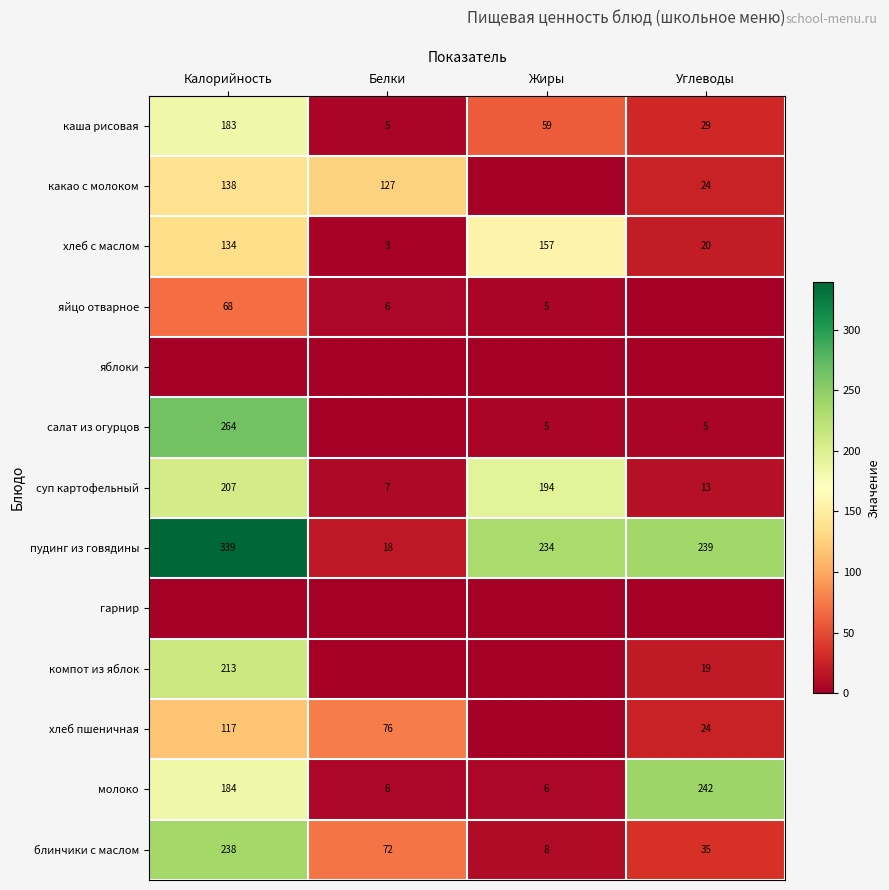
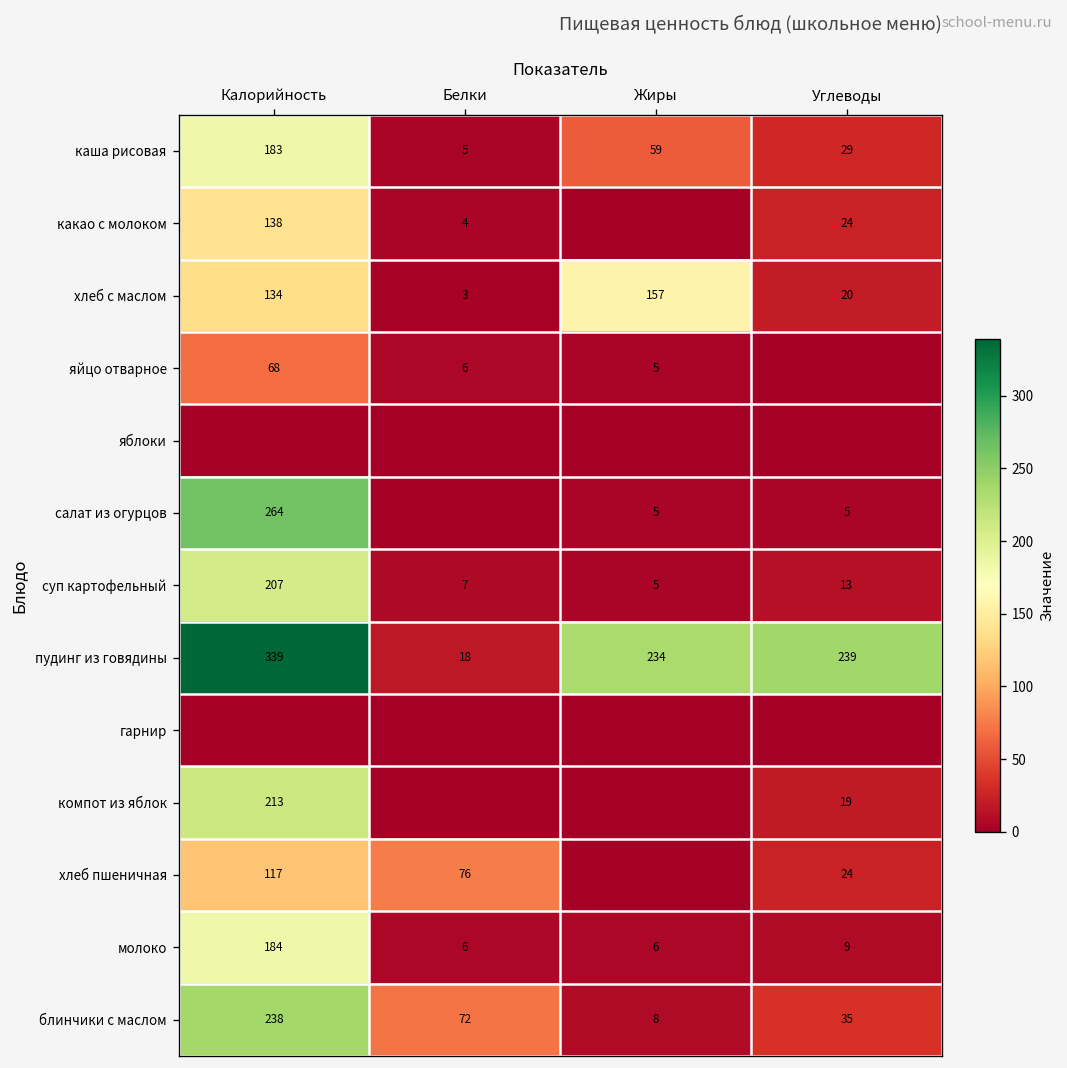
какао с молоком, Белки: 127 -> 4
суп картофельный, Жиры: 194 -> 5
молоко, Углеводы: 242 -> 9
